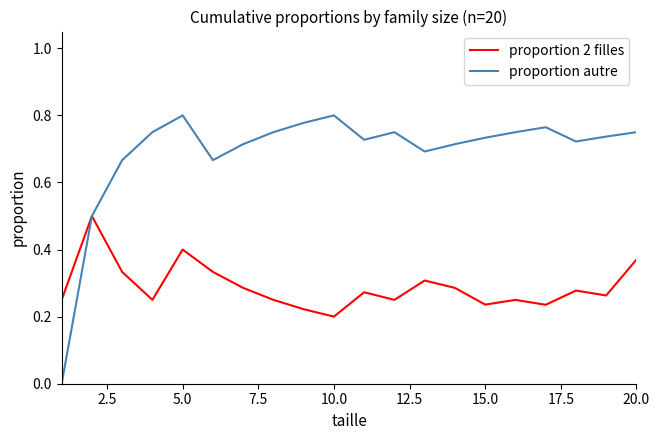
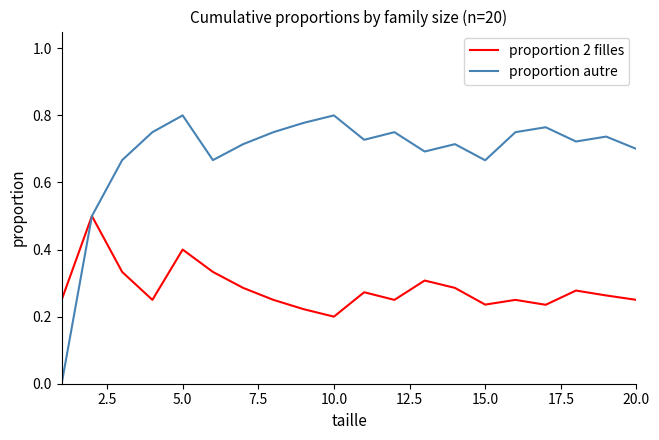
proportion autre, 15.0: 0.73 -> 0.67
proportion 2 filles, 20.0: 0.37 -> 0.25
proportion autre, 20.0: 0.75 -> 0.70
